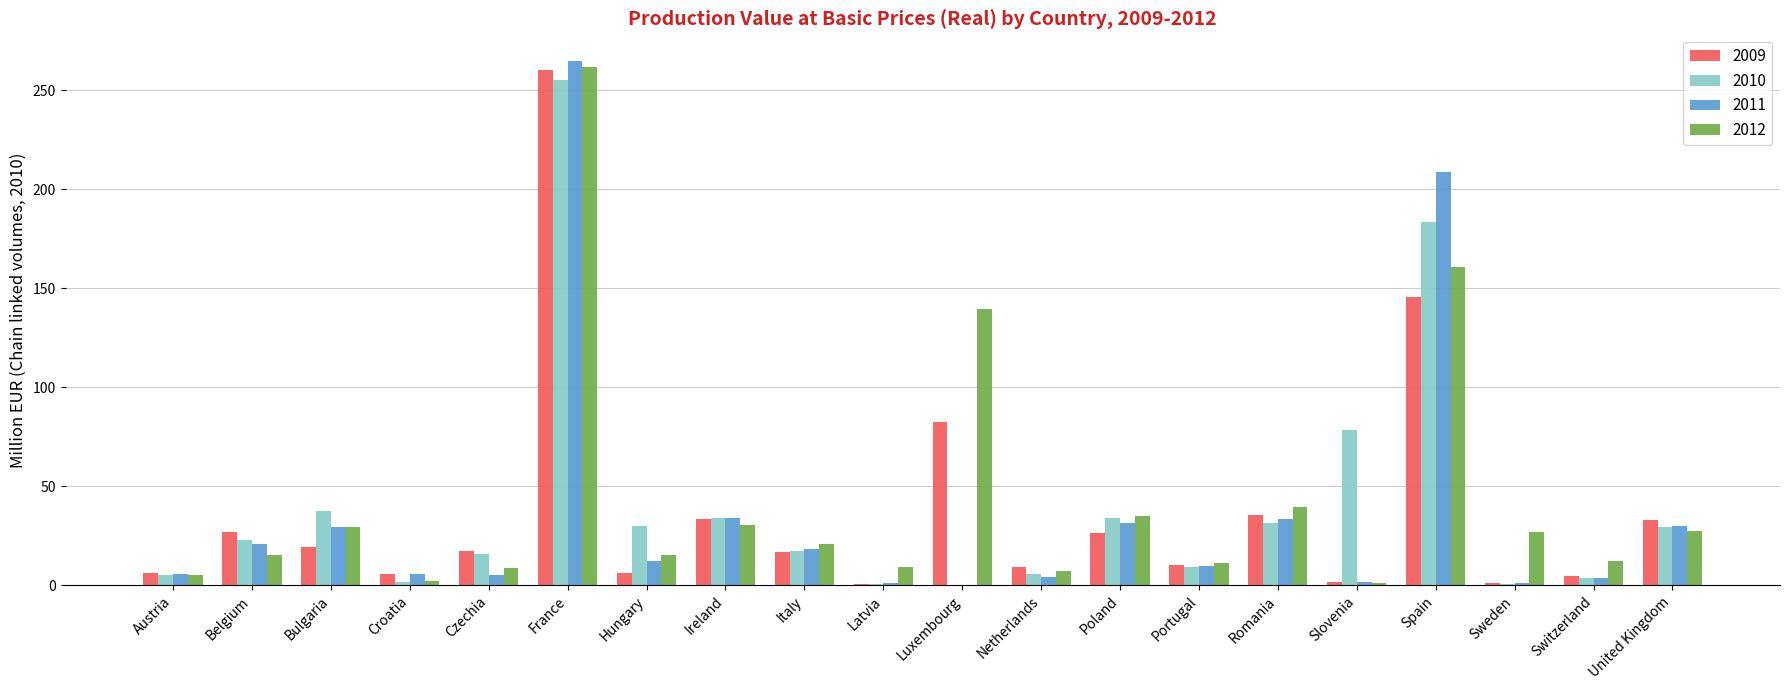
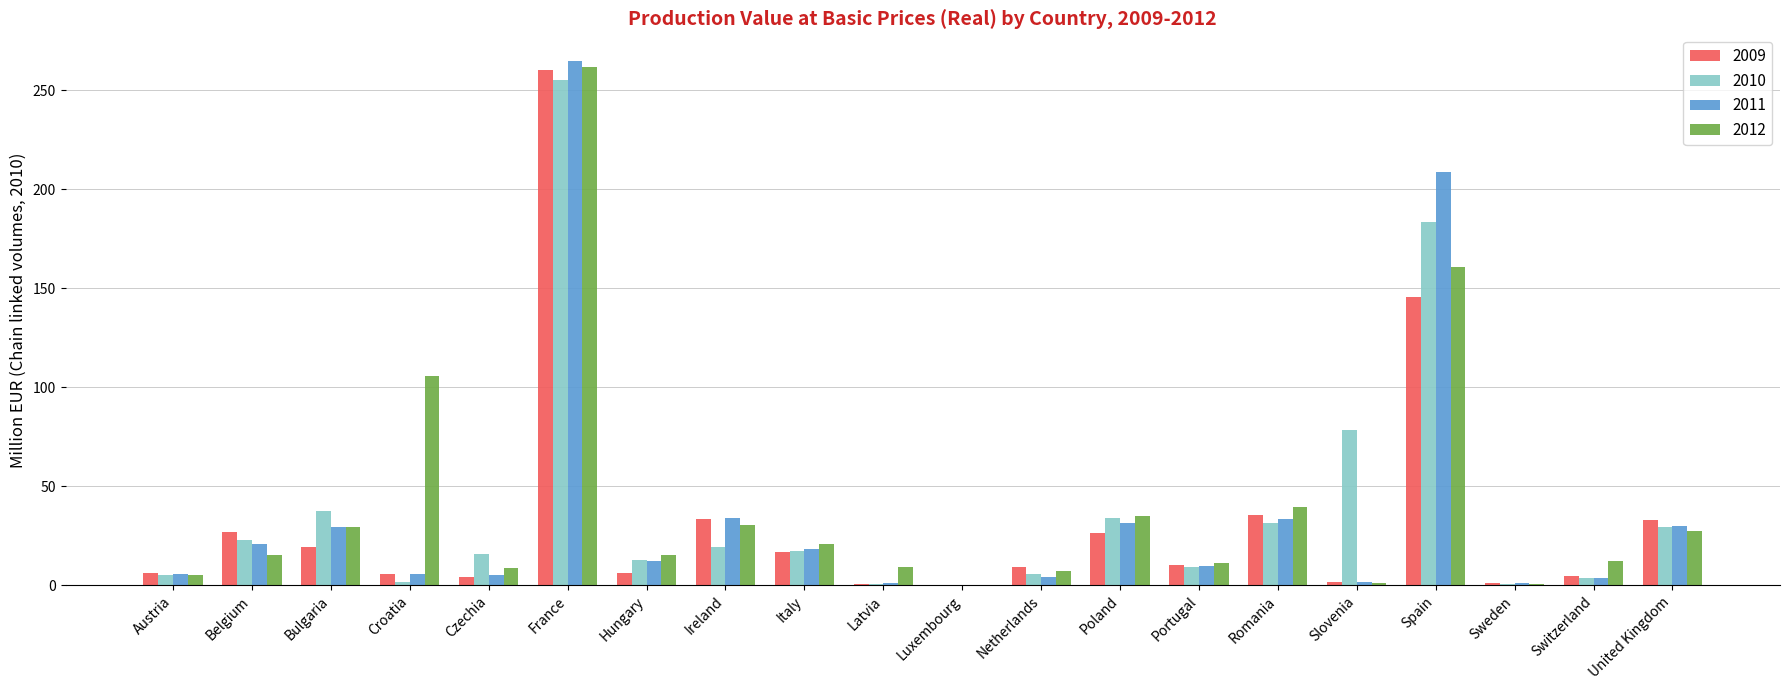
2012, Croatia: 2 -> 106
2009, Czechia: 17 -> 4
2010, Hungary: 30 -> 13
2010, Ireland: 34 -> 19
2009, Luxembourg: 82 -> 0
2012, Luxembourg: 140 -> 0
2012, Sweden: 27 -> 1
